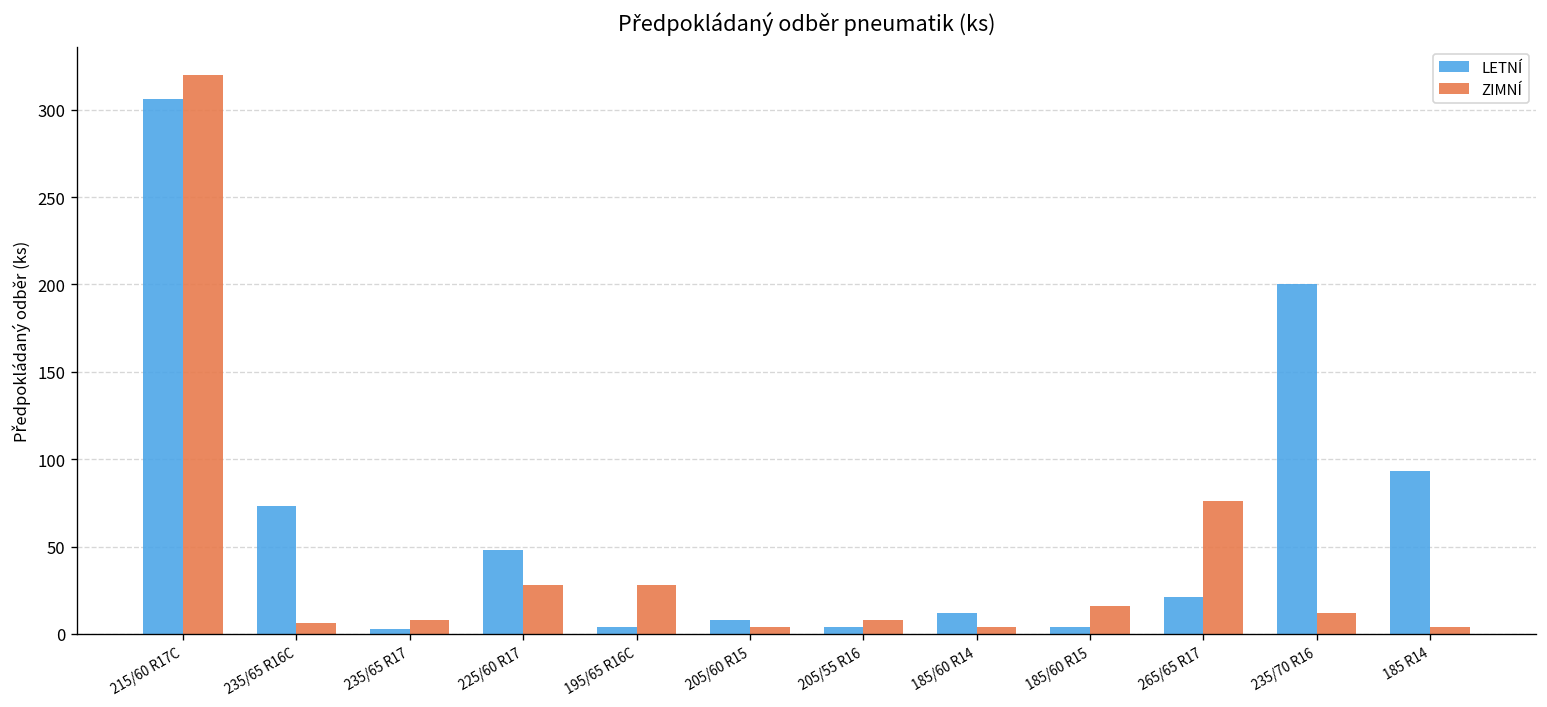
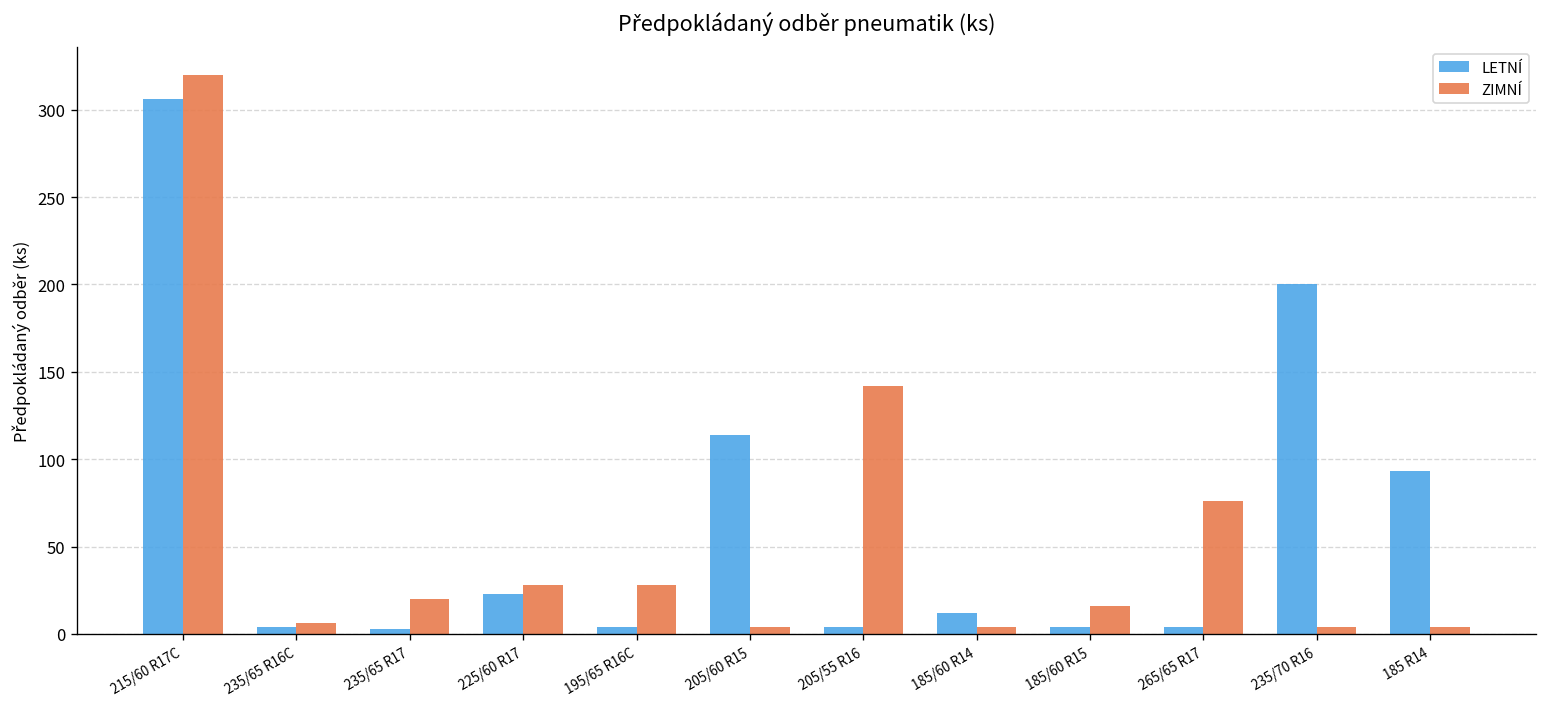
LETNÍ, 235/65 R16C: 73 -> 4
ZIMNÍ, 235/65 R17: 8 -> 20
LETNÍ, 225/60 R17: 48 -> 23
LETNÍ, 205/60 R15: 8 -> 114
ZIMNÍ, 205/55 R16: 8 -> 142
LETNÍ, 265/65 R17: 21 -> 4
ZIMNÍ, 235/70 R16: 12 -> 4
